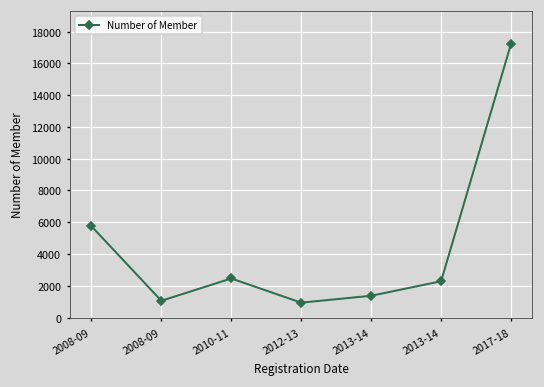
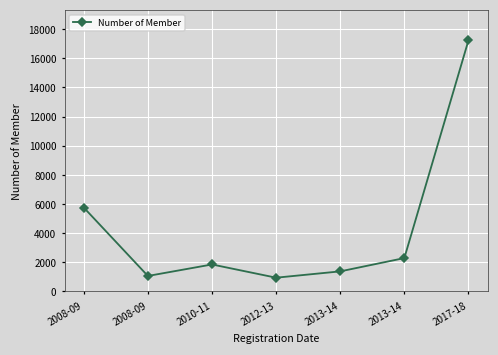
2010-11: 2500 -> 1900
